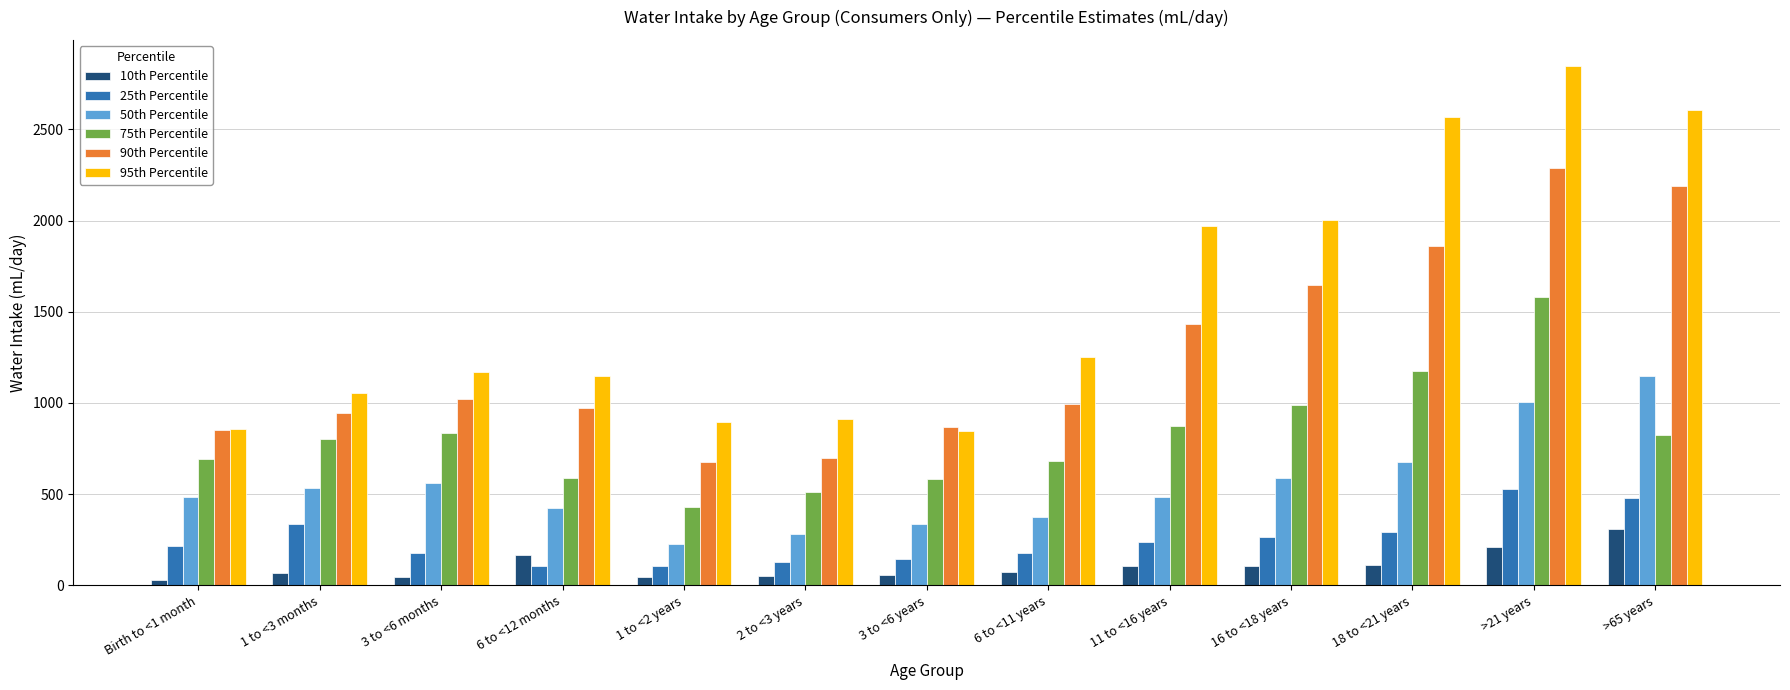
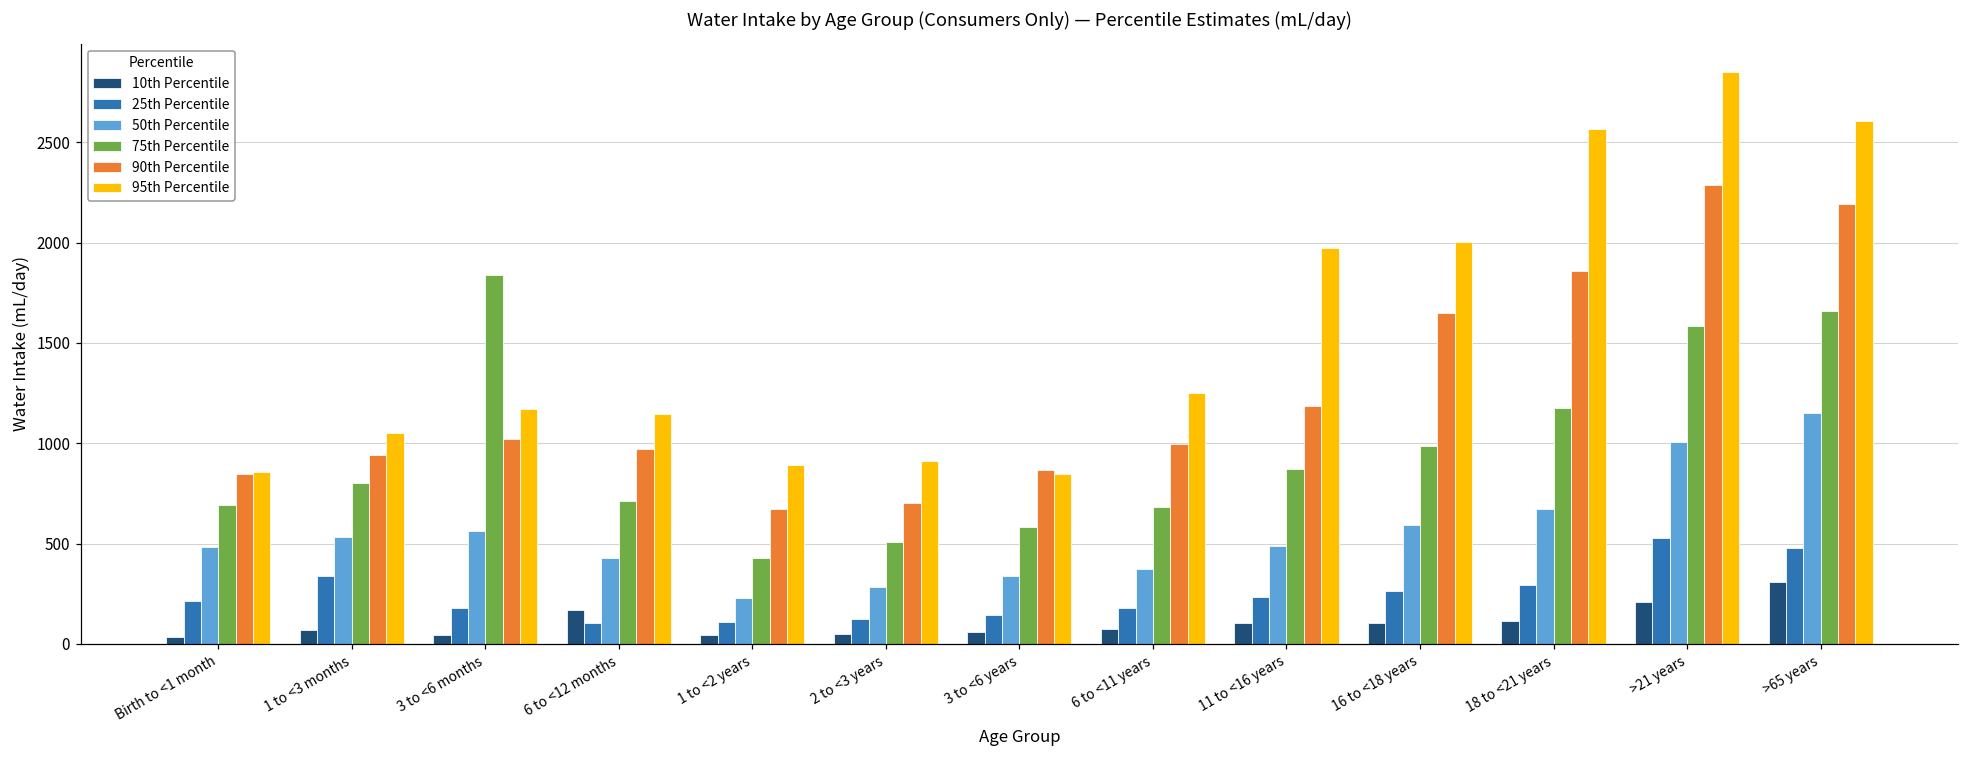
75th Percentile, 3 to <6 months: 840 -> 1840
75th Percentile, 6 to <12 months: 590 -> 710
90th Percentile, 11 to <16 years: 1430 -> 1190
75th Percentile, >65 years: 820 -> 1660
